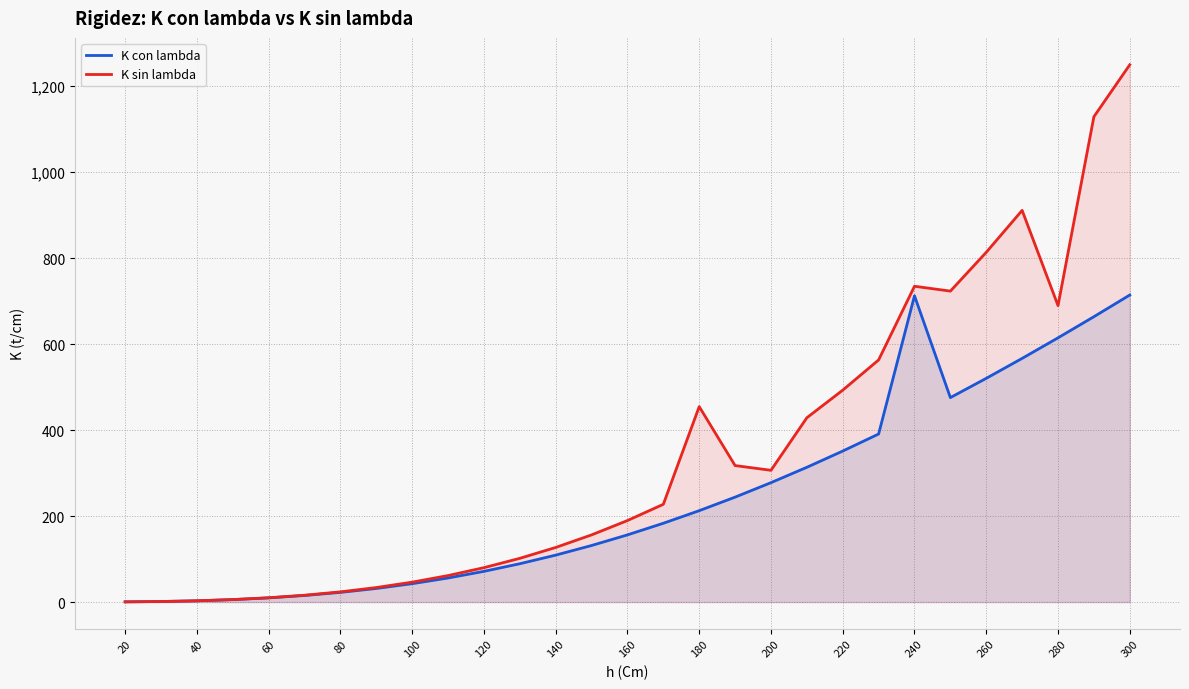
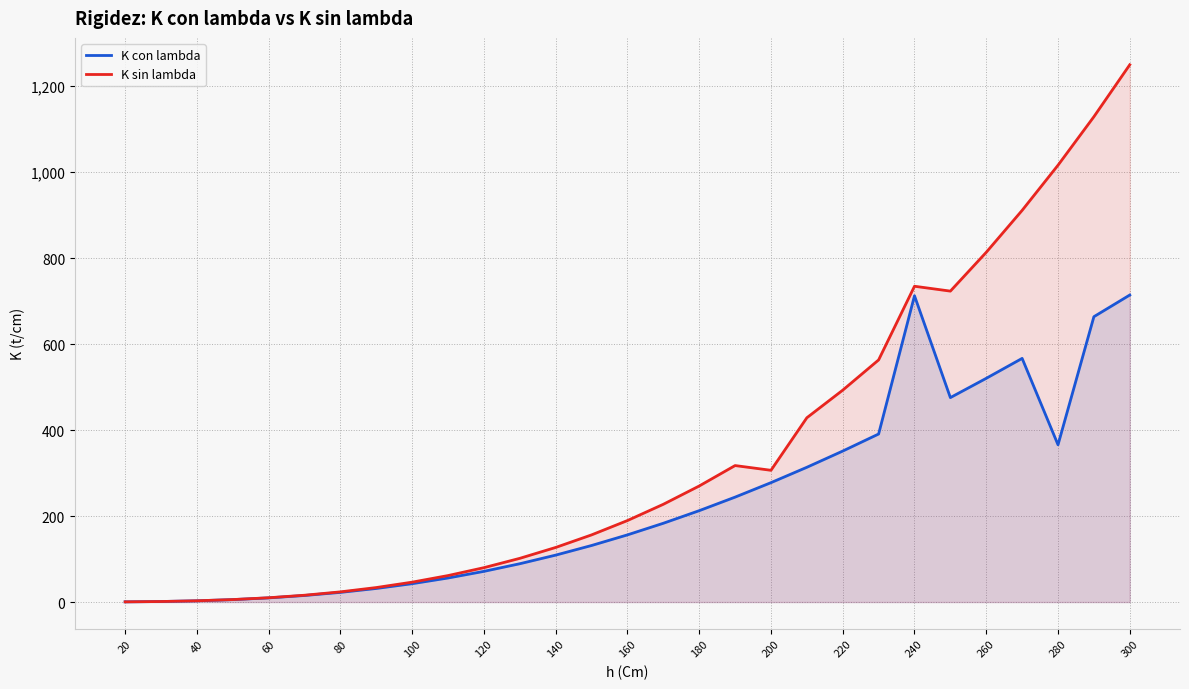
K sin lambda, 180: 450 -> 270
K con lambda, 280: 610 -> 370
K sin lambda, 280: 690 -> 1,020
